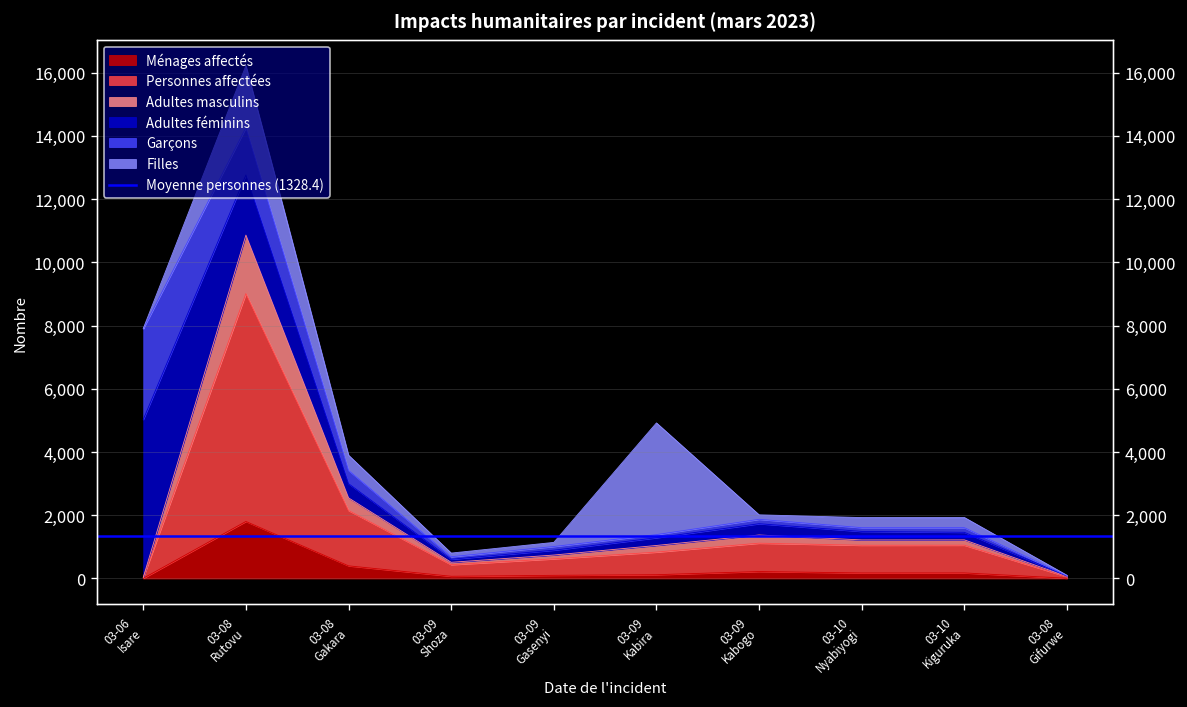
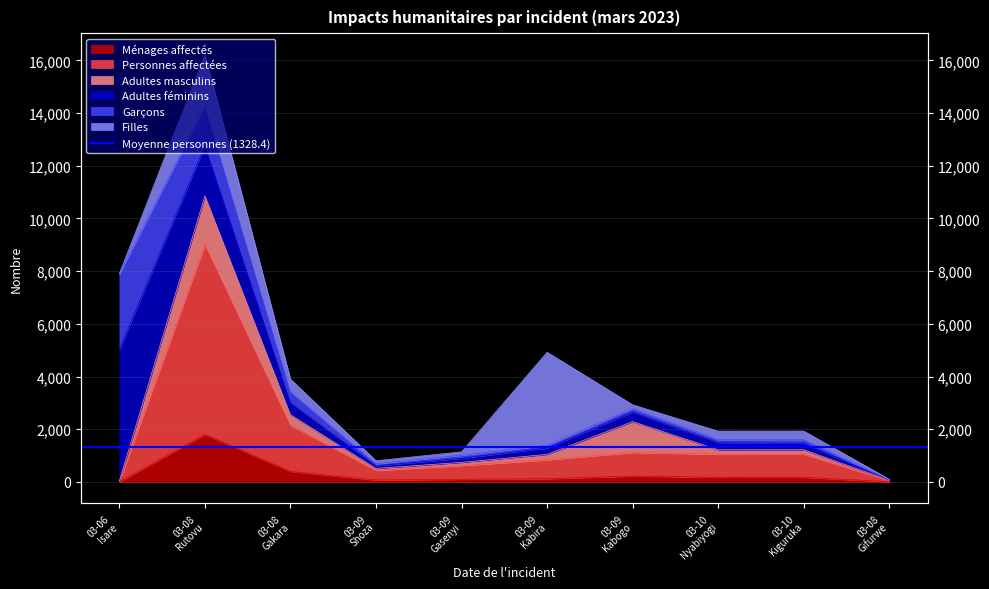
Adultes masculins, 03-09 Kabogo: 300 -> 1,200
